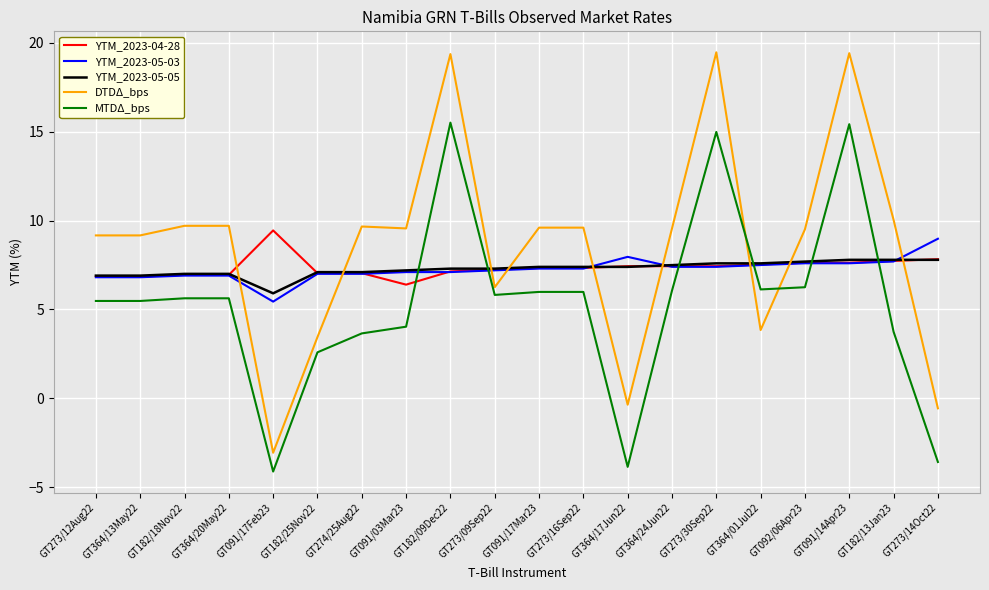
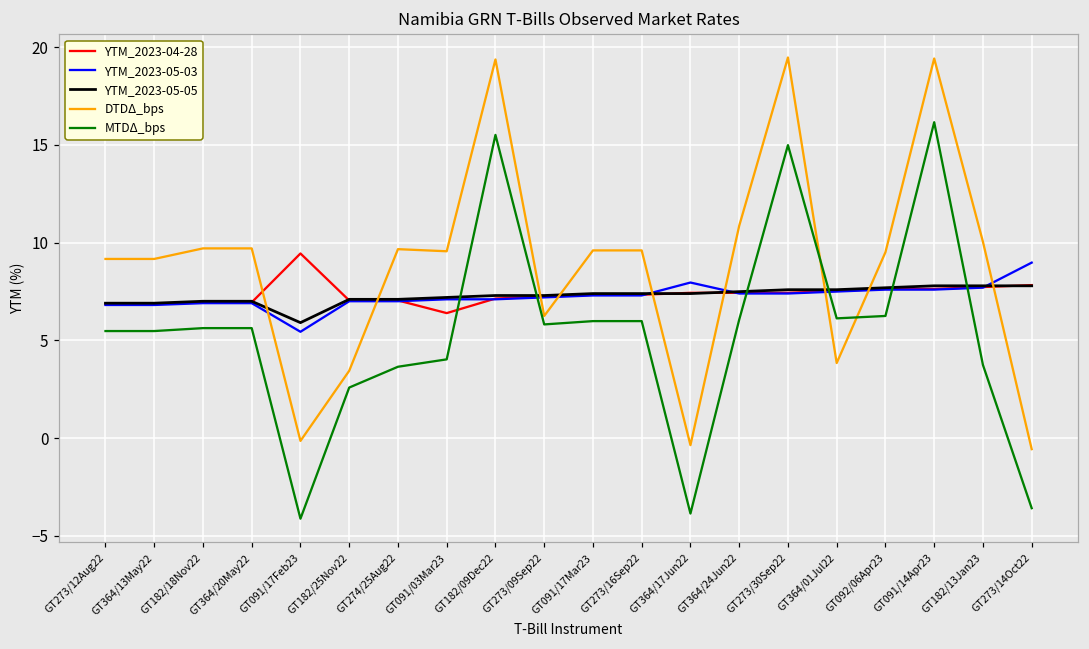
DTDΔ_bps, GT091/17Feb23: -3.1 -> -0.1
DTDΔ_bps, GT364/24Jun22: 9.6 -> 10.9
MTDΔ_bps, GT091/14Apr23: 15.4 -> 16.2
